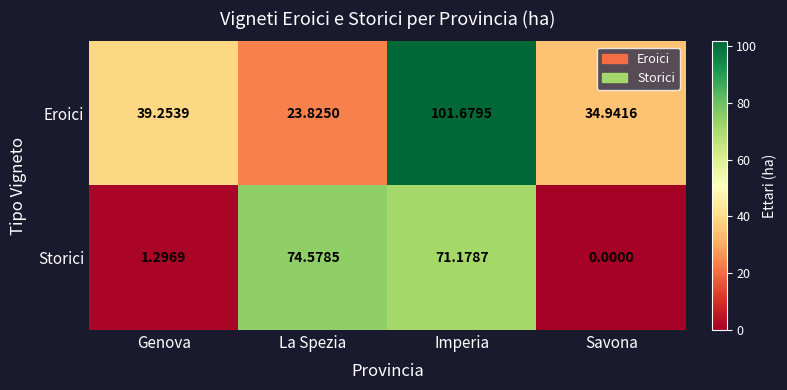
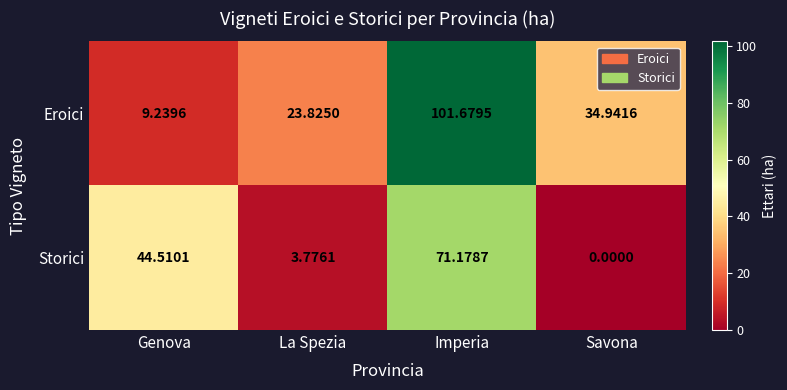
Eroici, Genova: 39.2539 -> 9.2396
Storici, Genova: 1.2969 -> 44.5101
Storici, La Spezia: 74.5785 -> 3.7761
